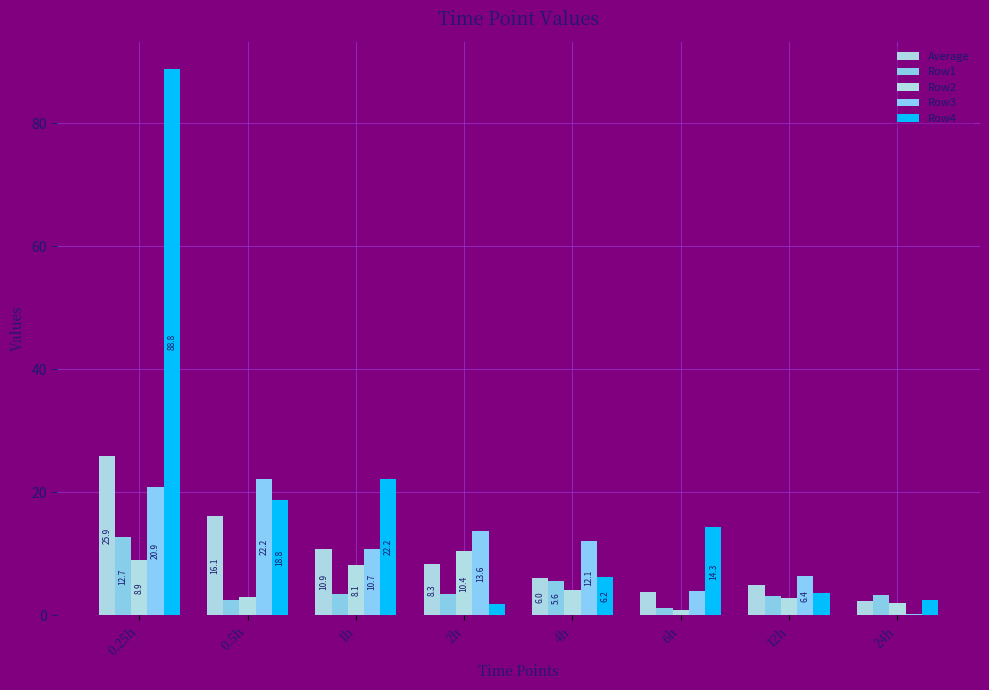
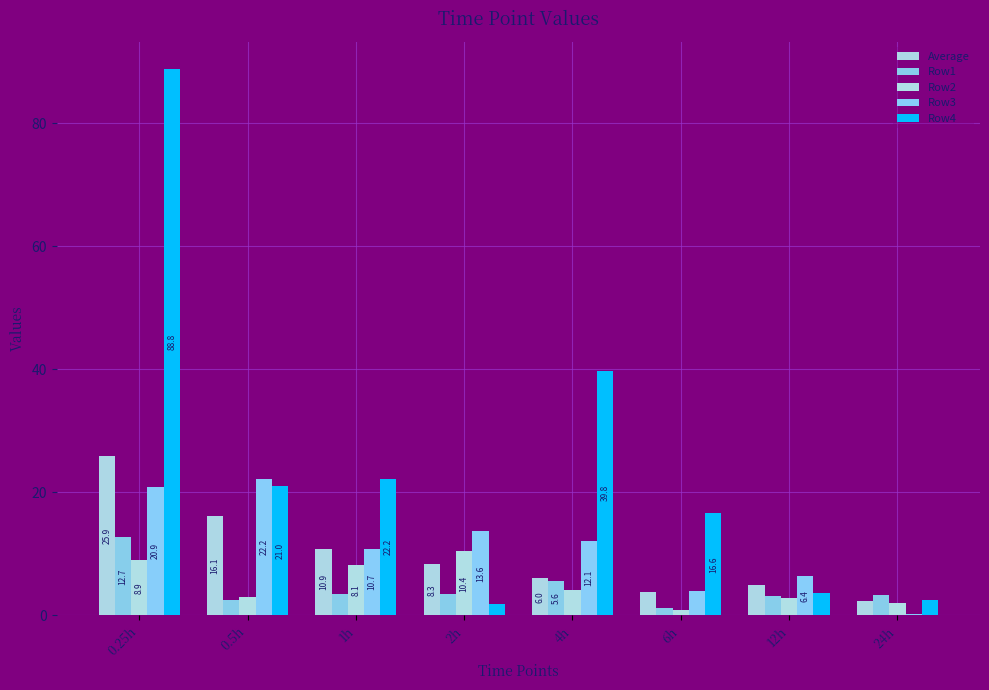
Row4, 0.5h: 18.8 -> 21.0
Row4, 4h: 6.2 -> 39.8
Row4, 6h: 14.3 -> 16.6
